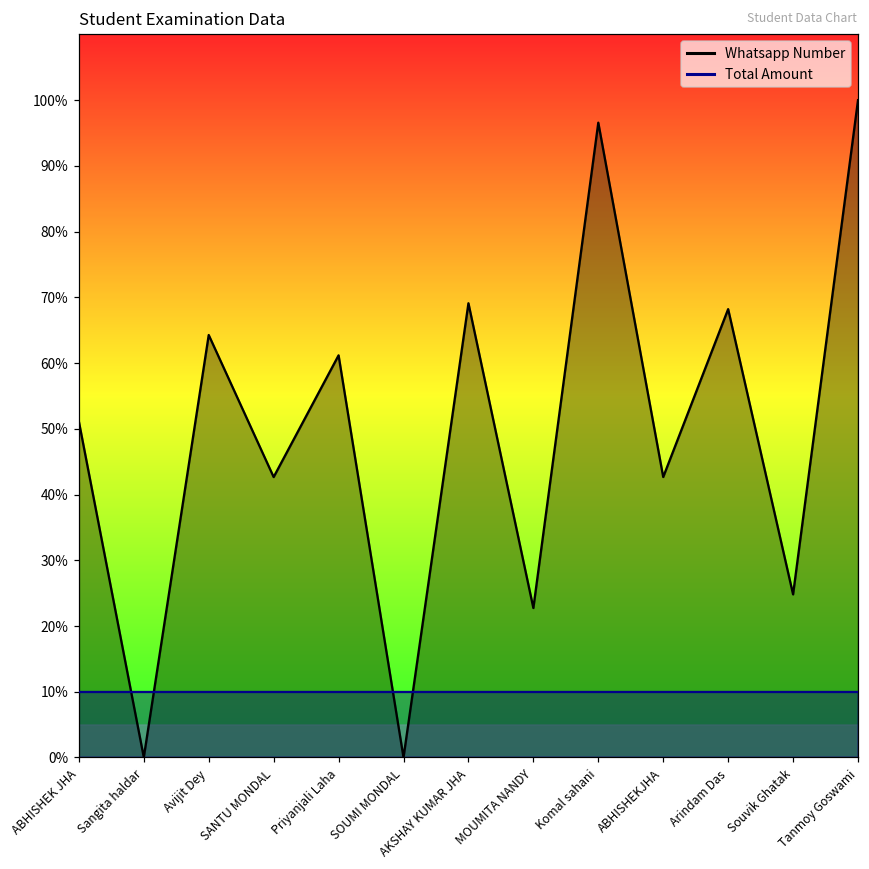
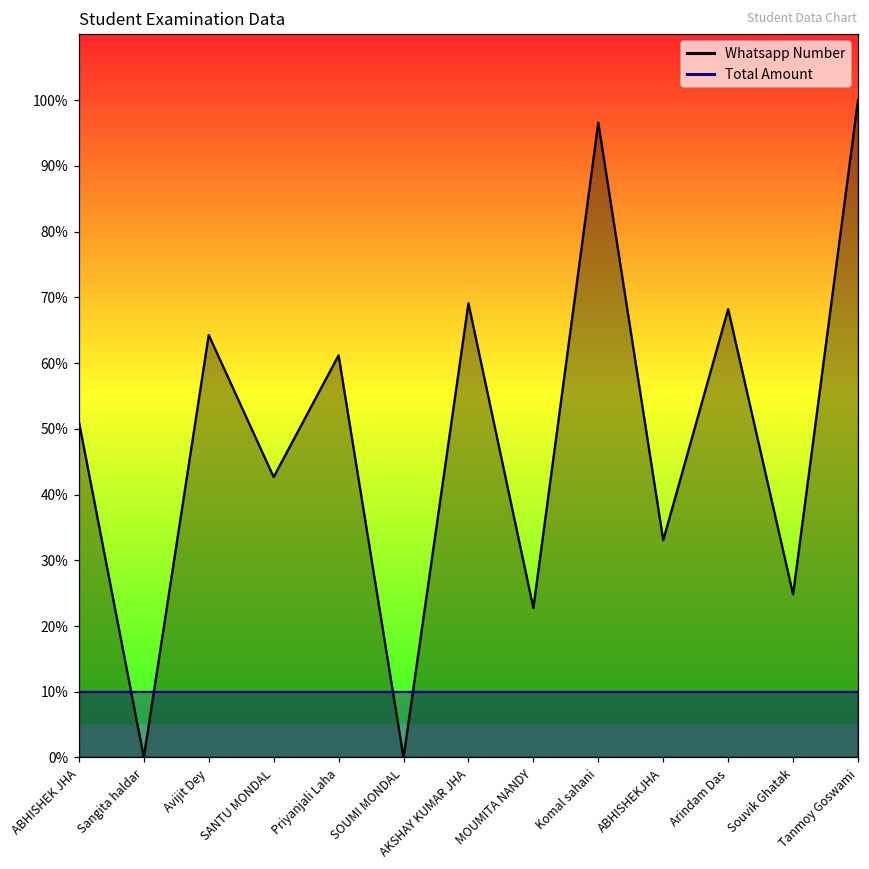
Whatsapp Number, ABHISHEKJHA: 43% -> 33%
